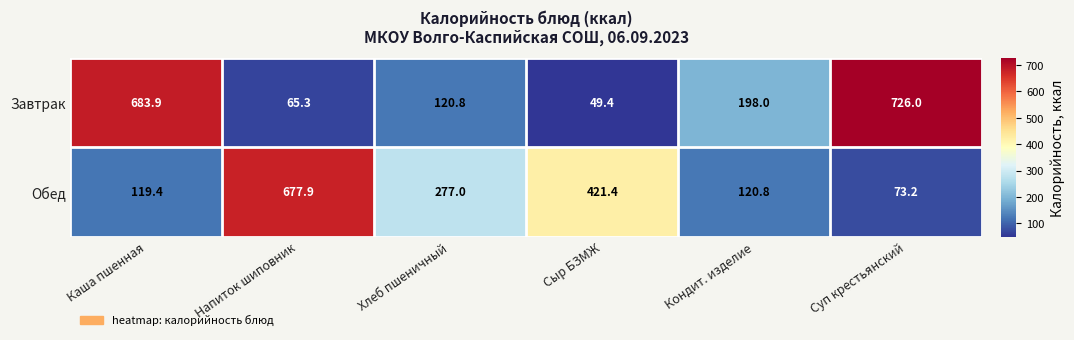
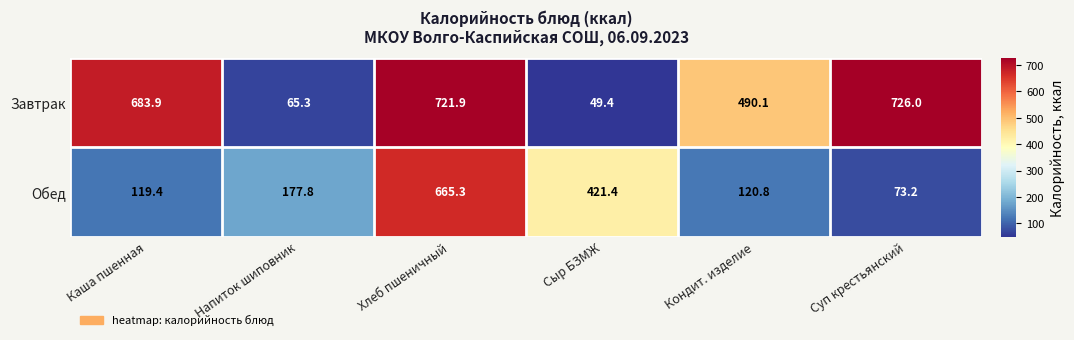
Завтрак, Хлеб пшеничный: 120.8 -> 721.9
Завтрак, Кондит. изделие: 198.0 -> 490.1
Обед, Напиток шиповник: 677.9 -> 177.8
Обед, Хлеб пшеничный: 277.0 -> 665.3
